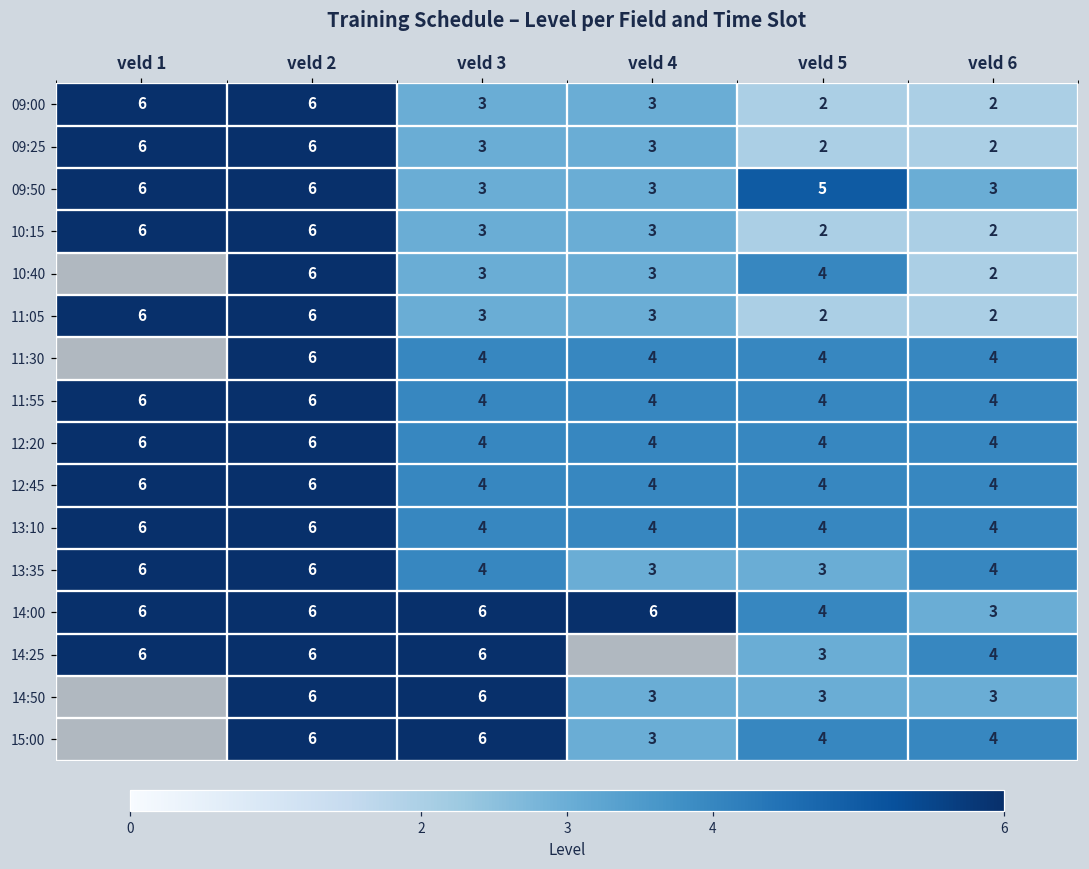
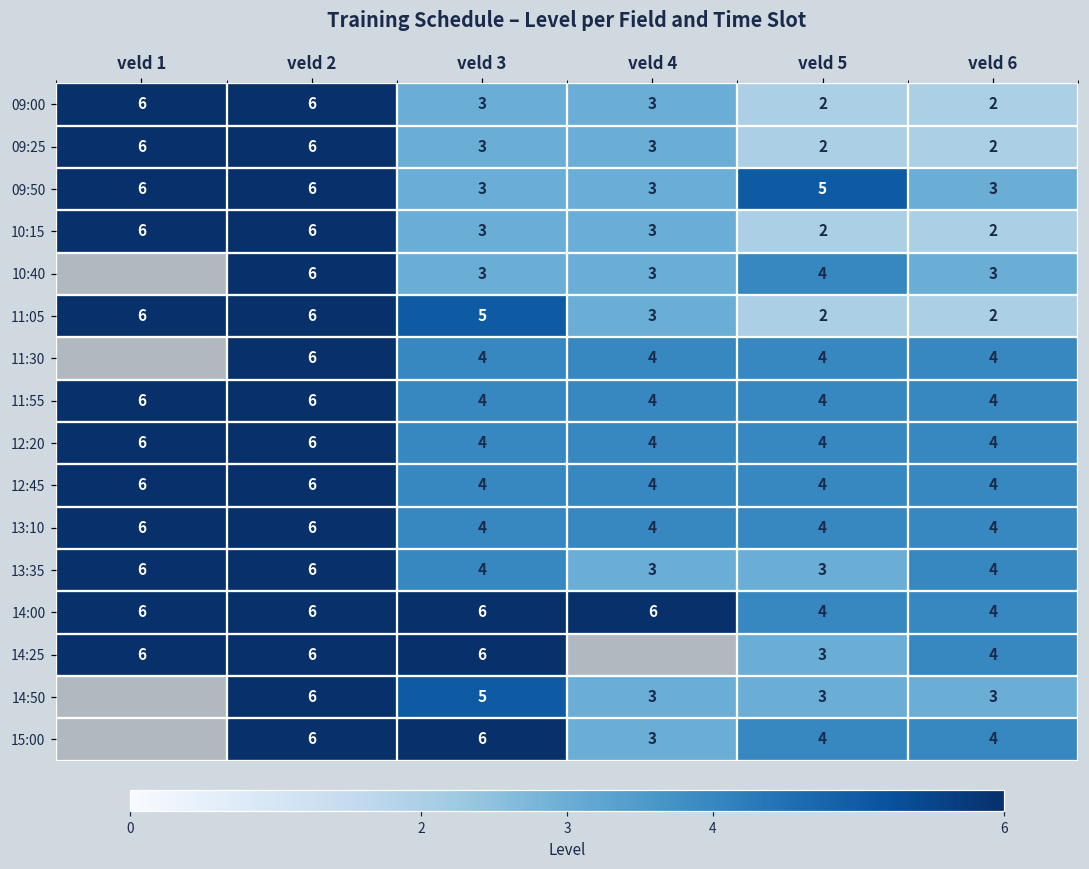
10:40, veld 6: 2 -> 3
11:05, veld 3: 3 -> 5
14:00, veld 6: 3 -> 4
14:50, veld 3: 6 -> 5
